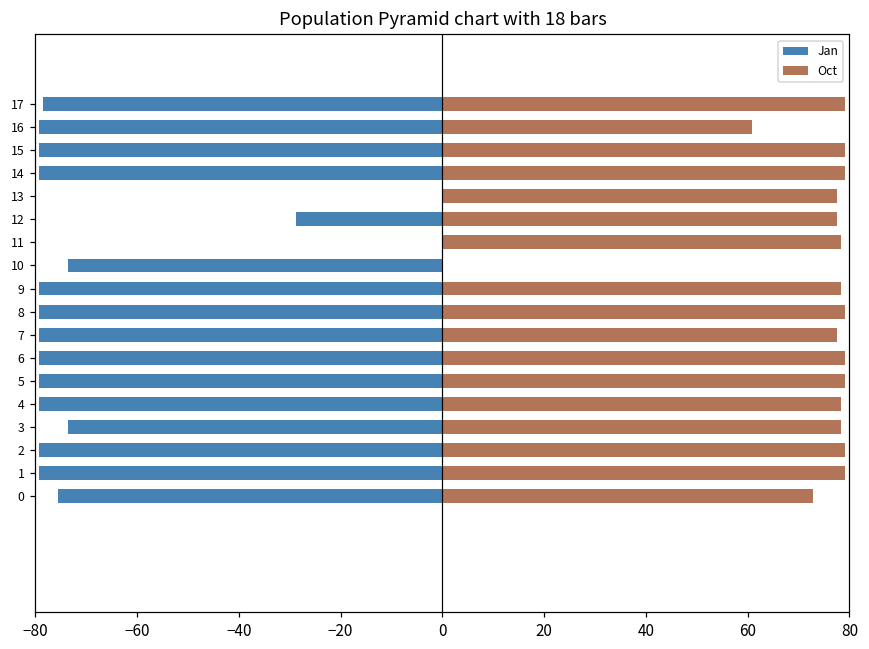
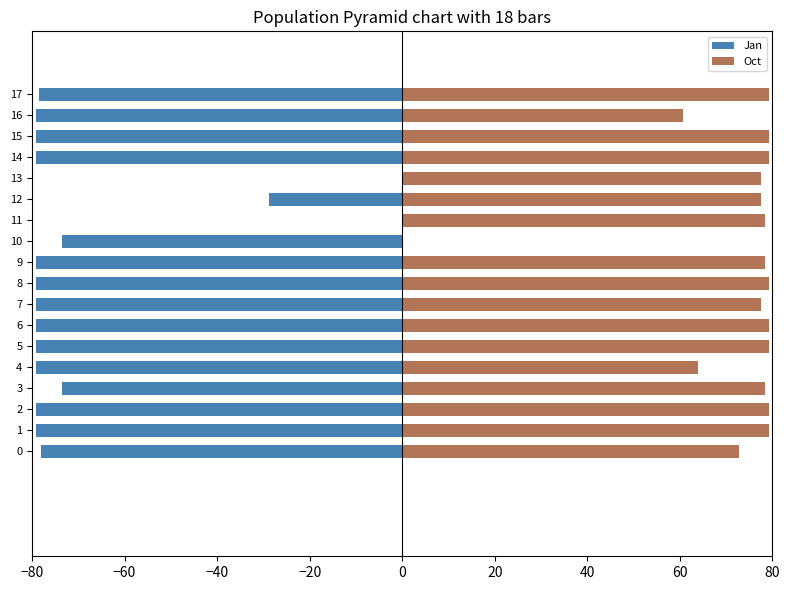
Oct, 4: 78 -> 64
Jan, 0: -76 -> -78
